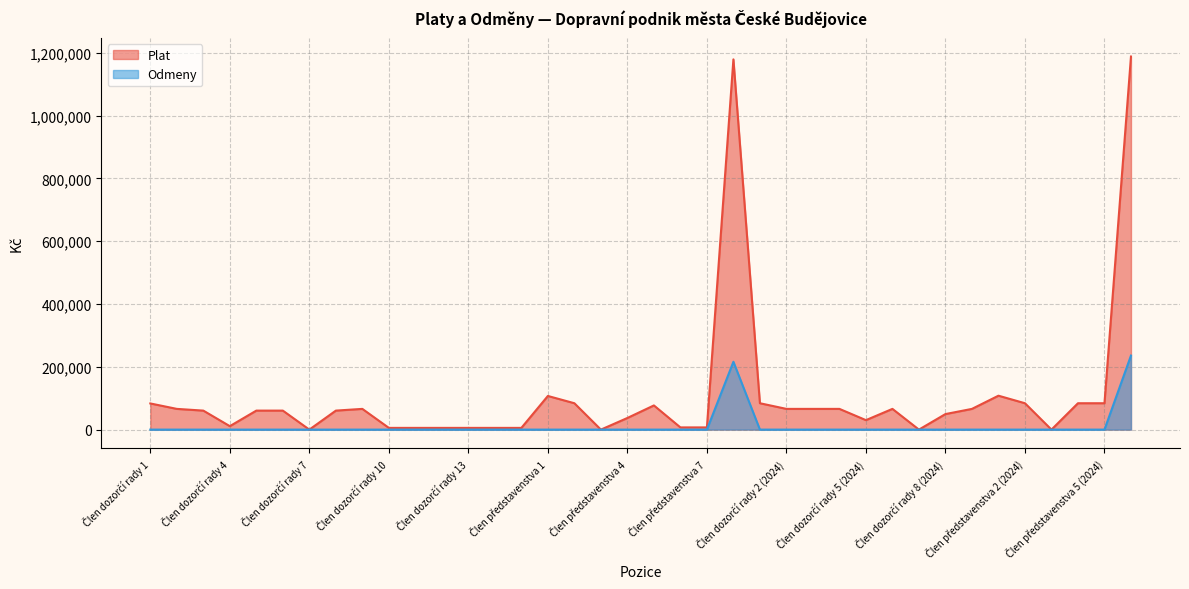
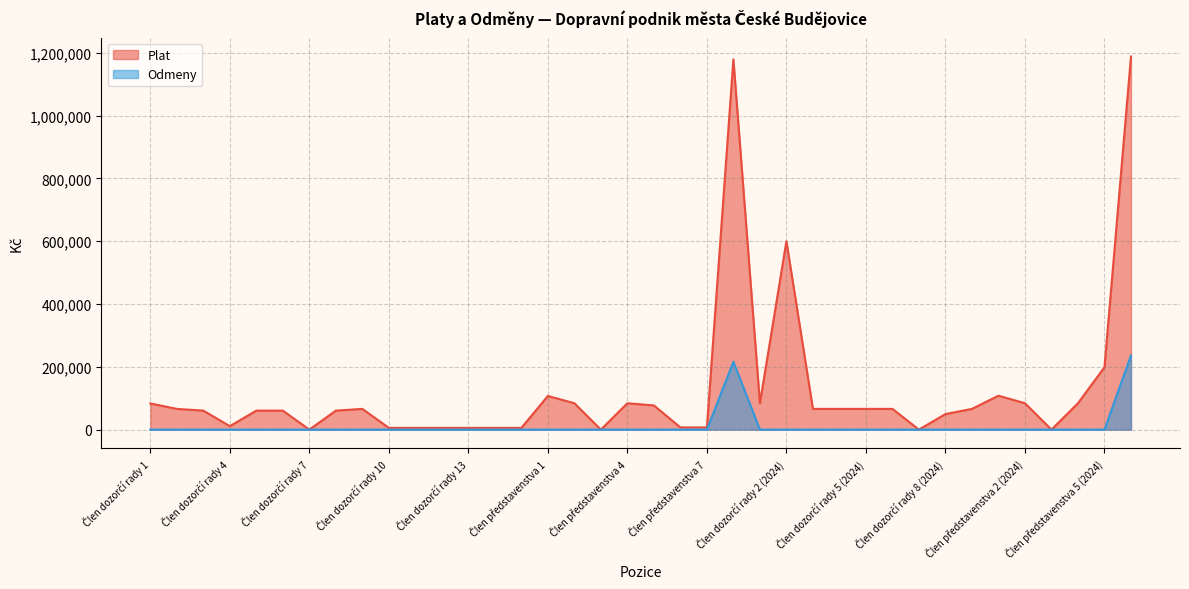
Plat, Člen představenstva 4: 40,000 -> 80,000
Plat, Člen dozorčí rady 2 (2024): 70,000 -> 600,000
Plat, Člen dozorčí rady 5 (2024): 30,000 -> 70,000
Plat, Člen představenstva 5 (2024): 80,000 -> 200,000
